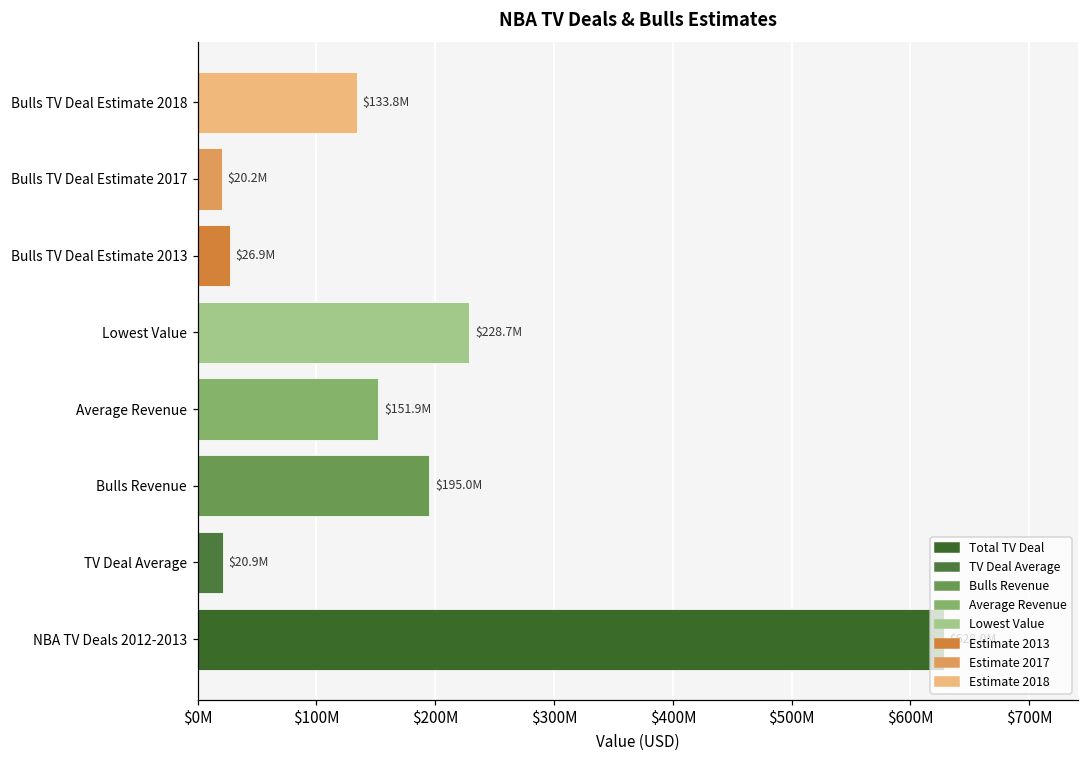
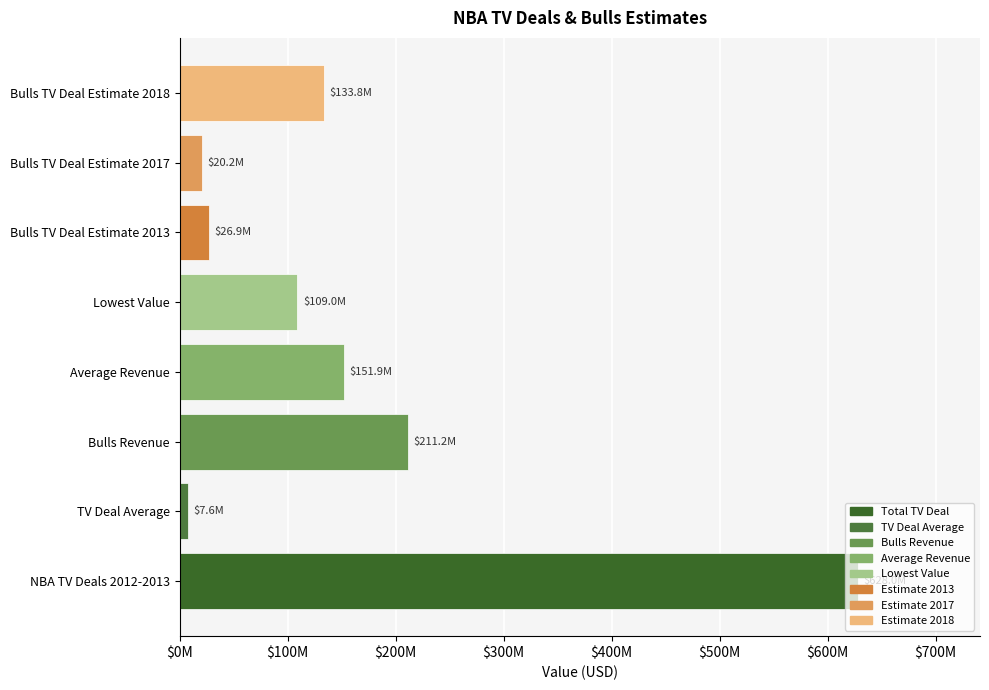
Lowest Value: $228.7M -> $109.0M
Bulls Revenue: $195.0M -> $211.2M
TV Deal Average: $20.9M -> $7.6M
